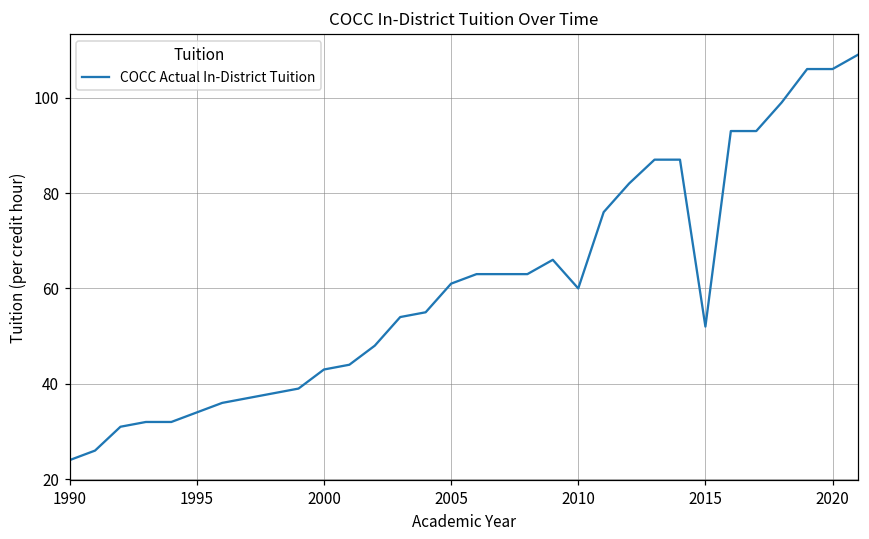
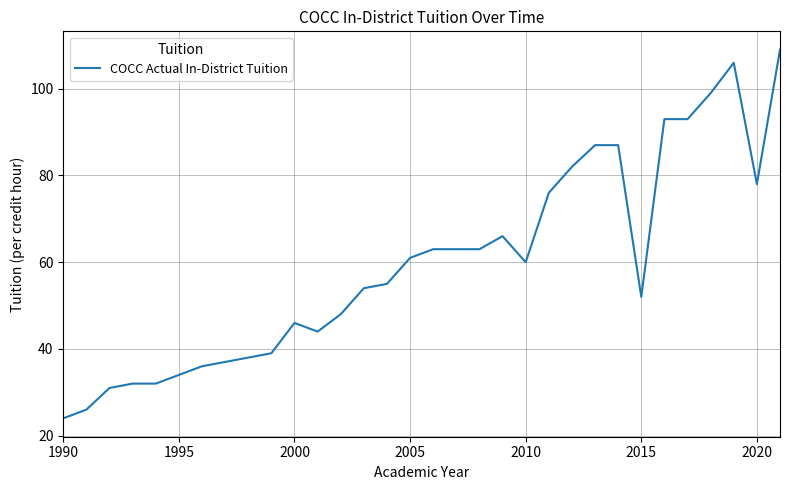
2000: 43 -> 46
2020: 106 -> 78
